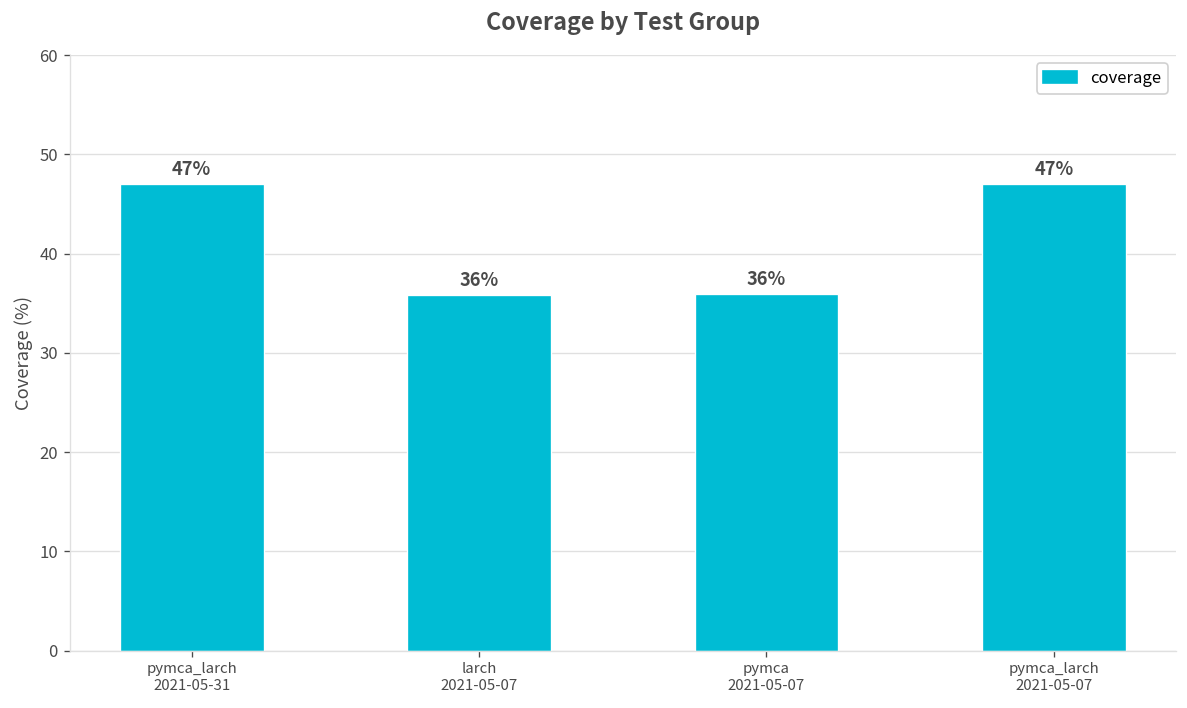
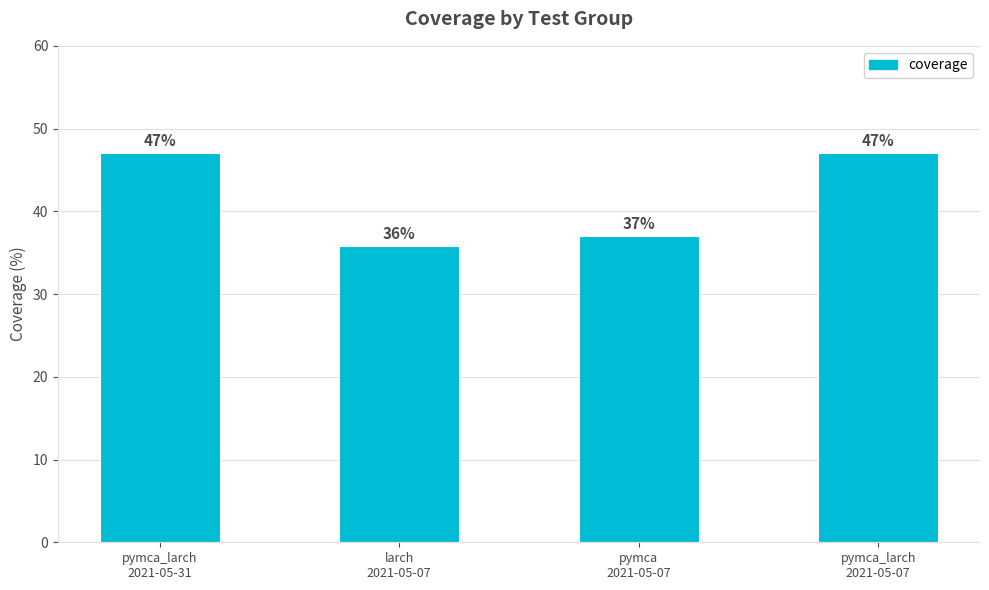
pymca 2021-05-07: 36% -> 37%
